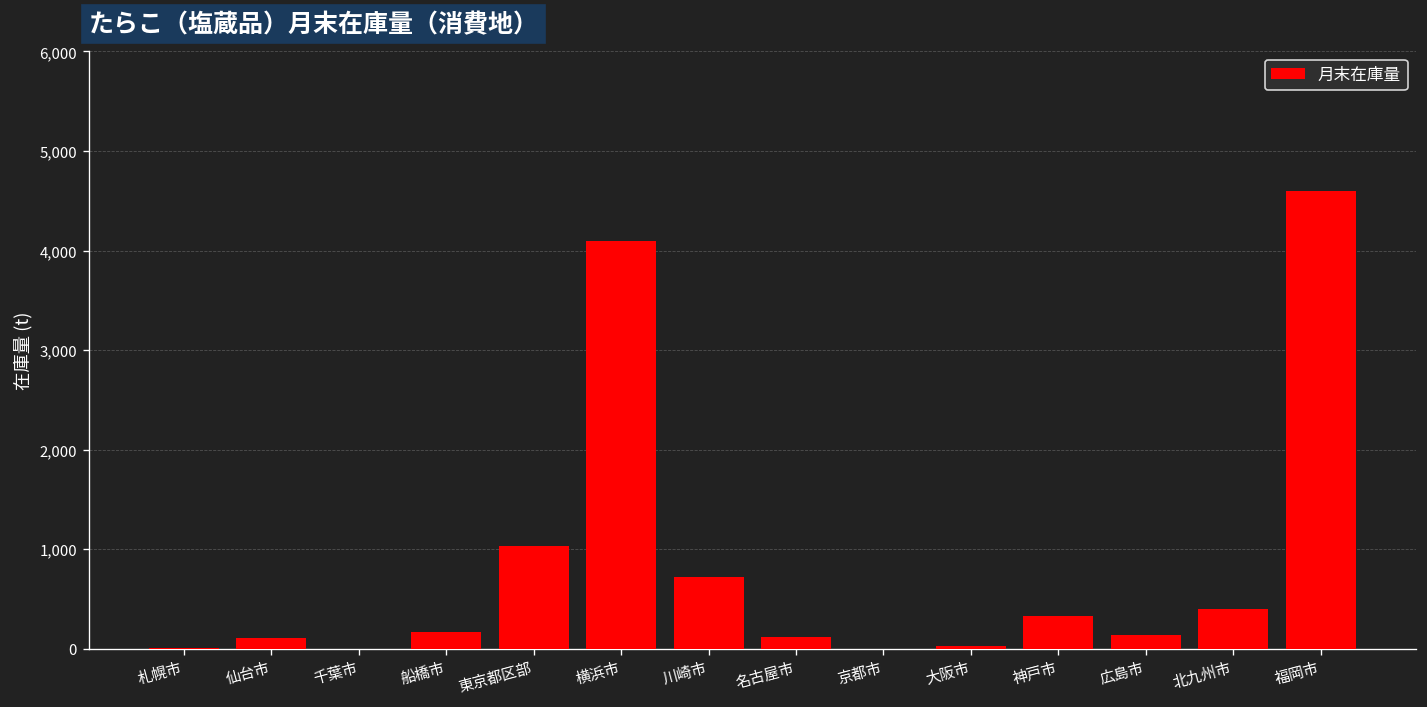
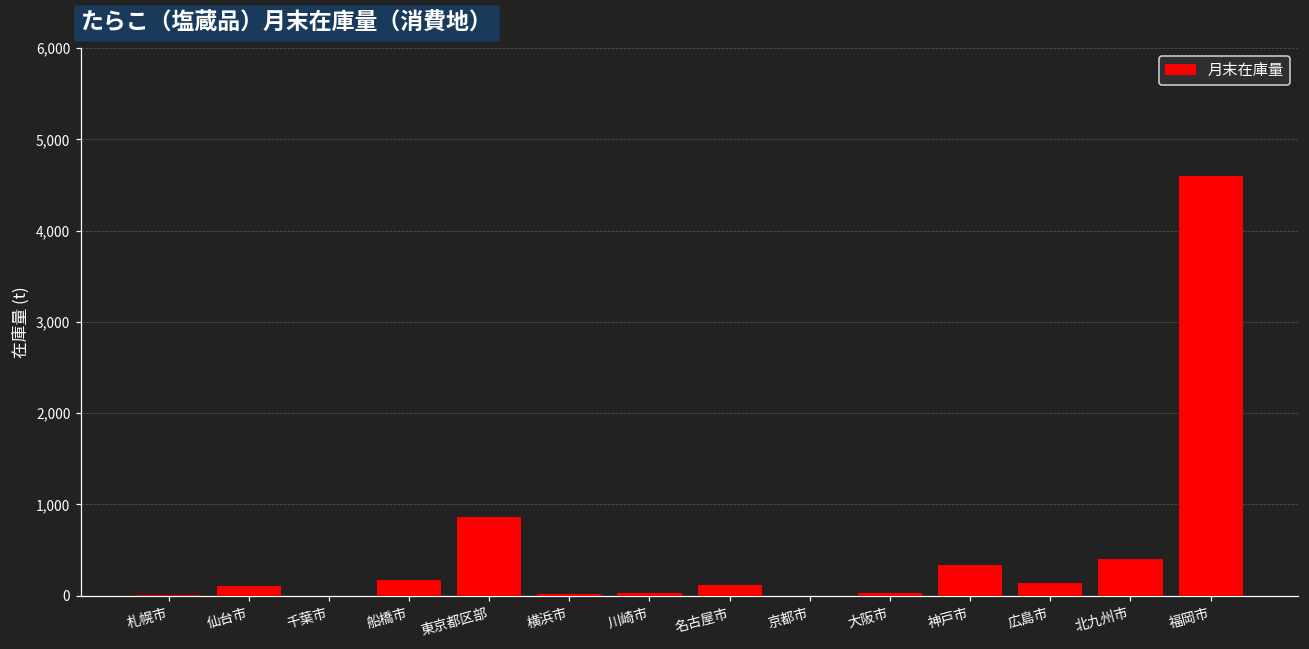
東京都区部: 1,000 -> 900
横浜市: 4,100 -> 0
川崎市: 700 -> 0
